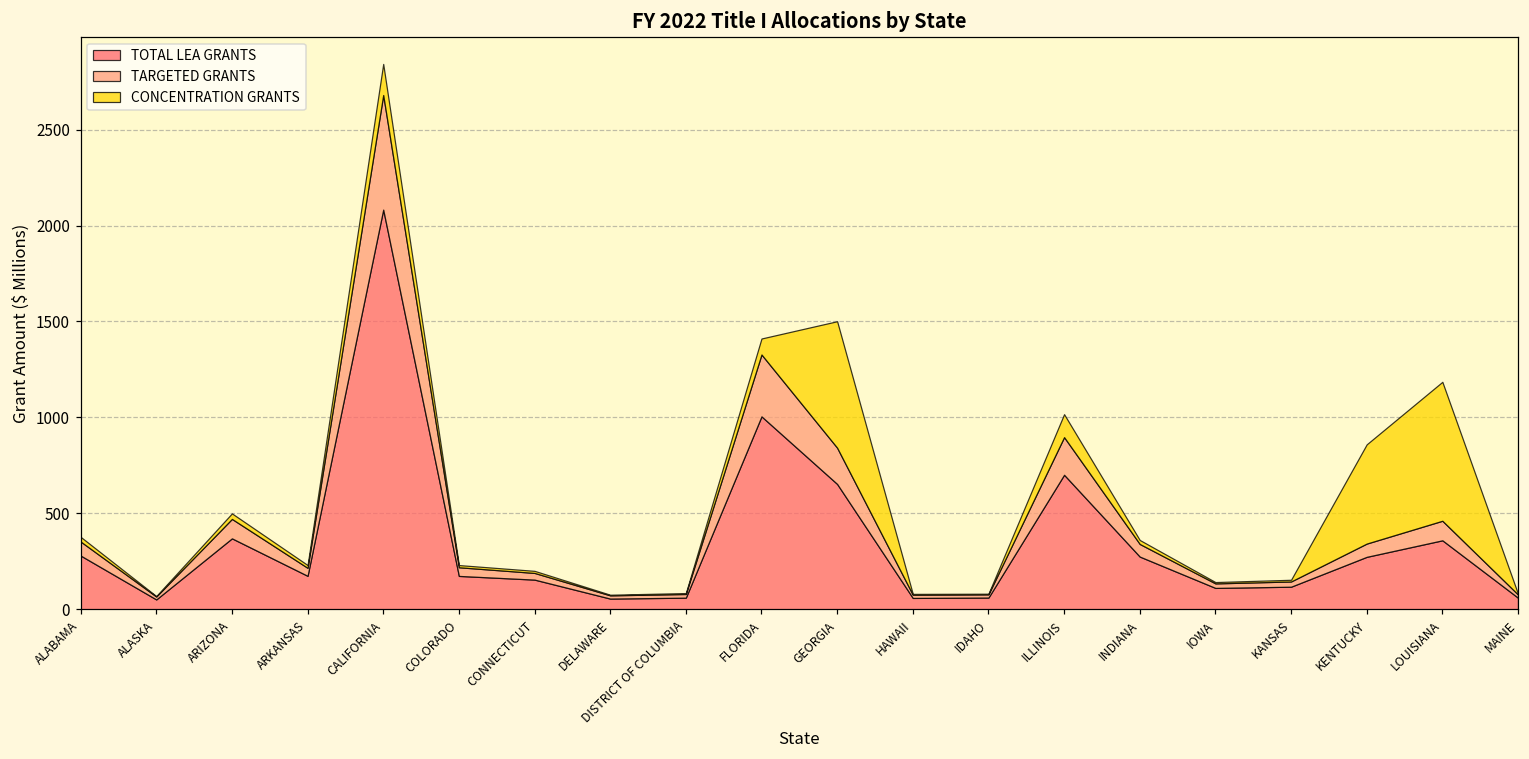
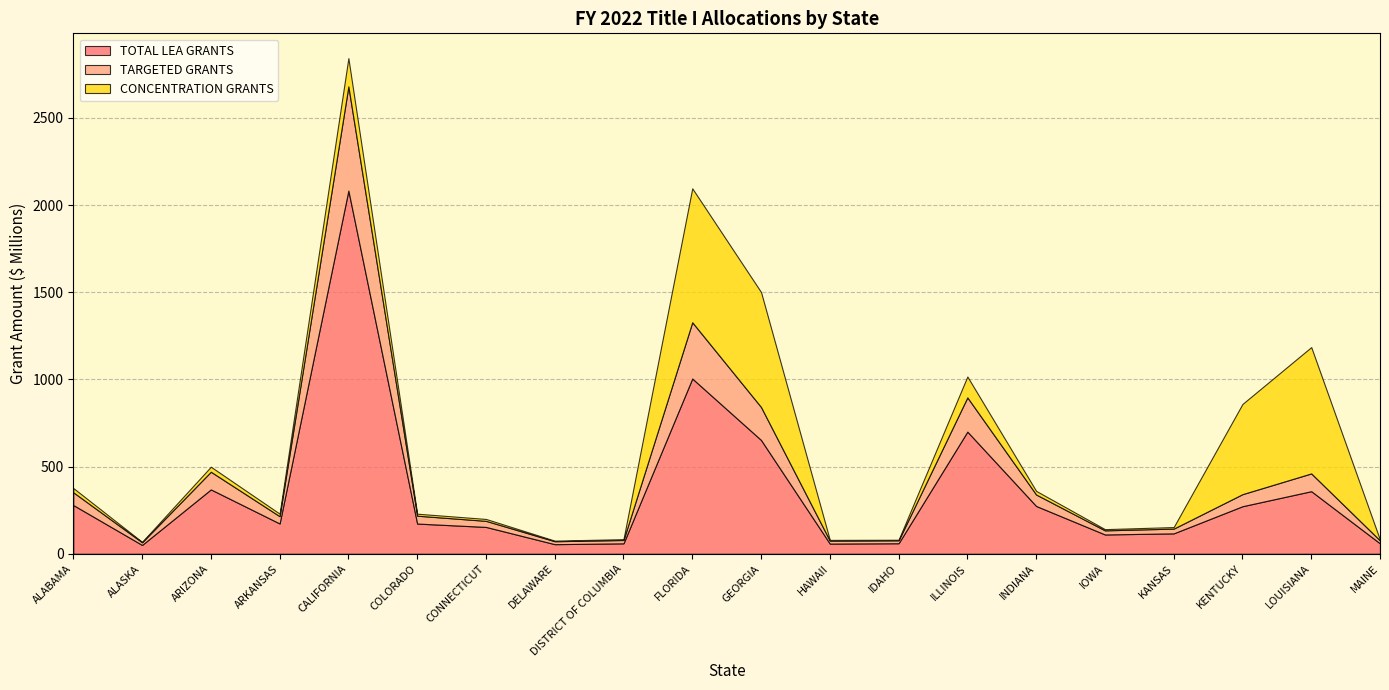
CONCENTRATION GRANTS, FLORIDA: 80 -> 770
